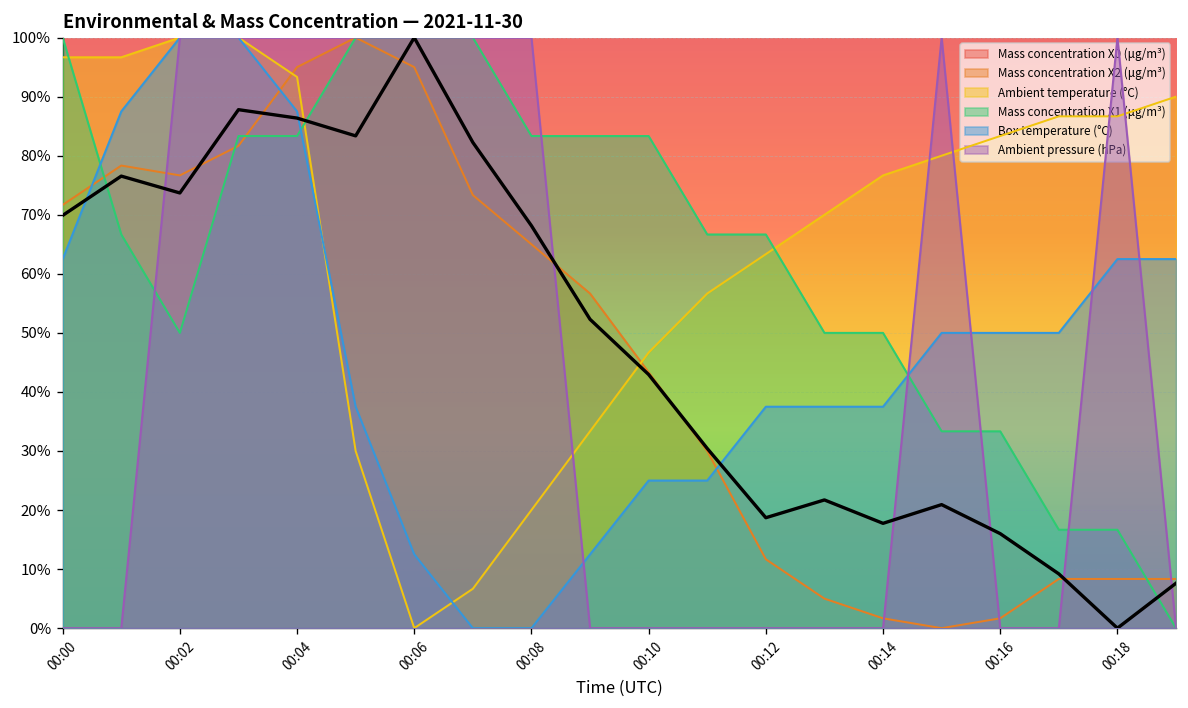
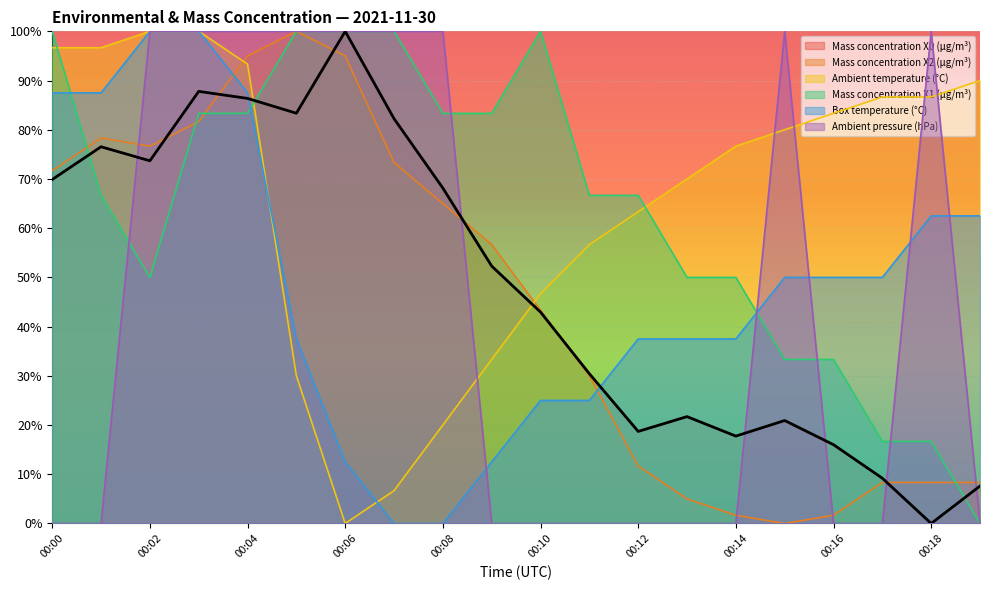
Box temperature (°C), 00:00: 62% -> 87%
Mass concentration X1 (μg/m³), 00:10: 83% -> 100%
